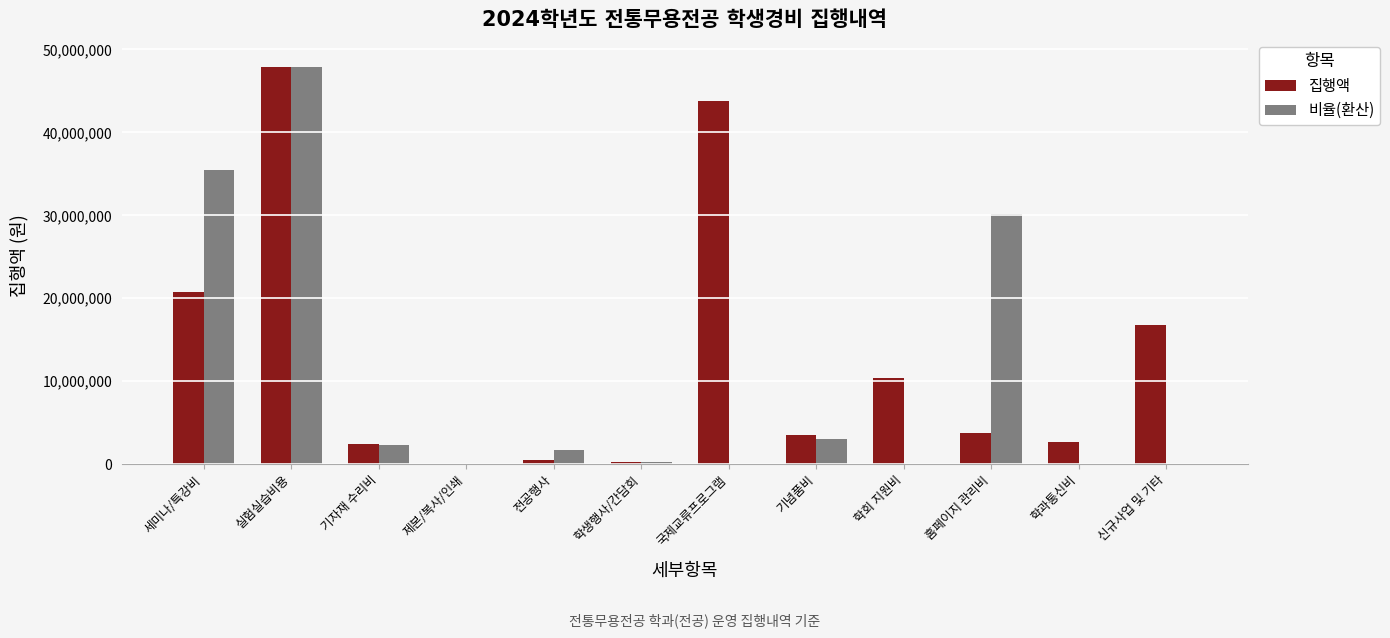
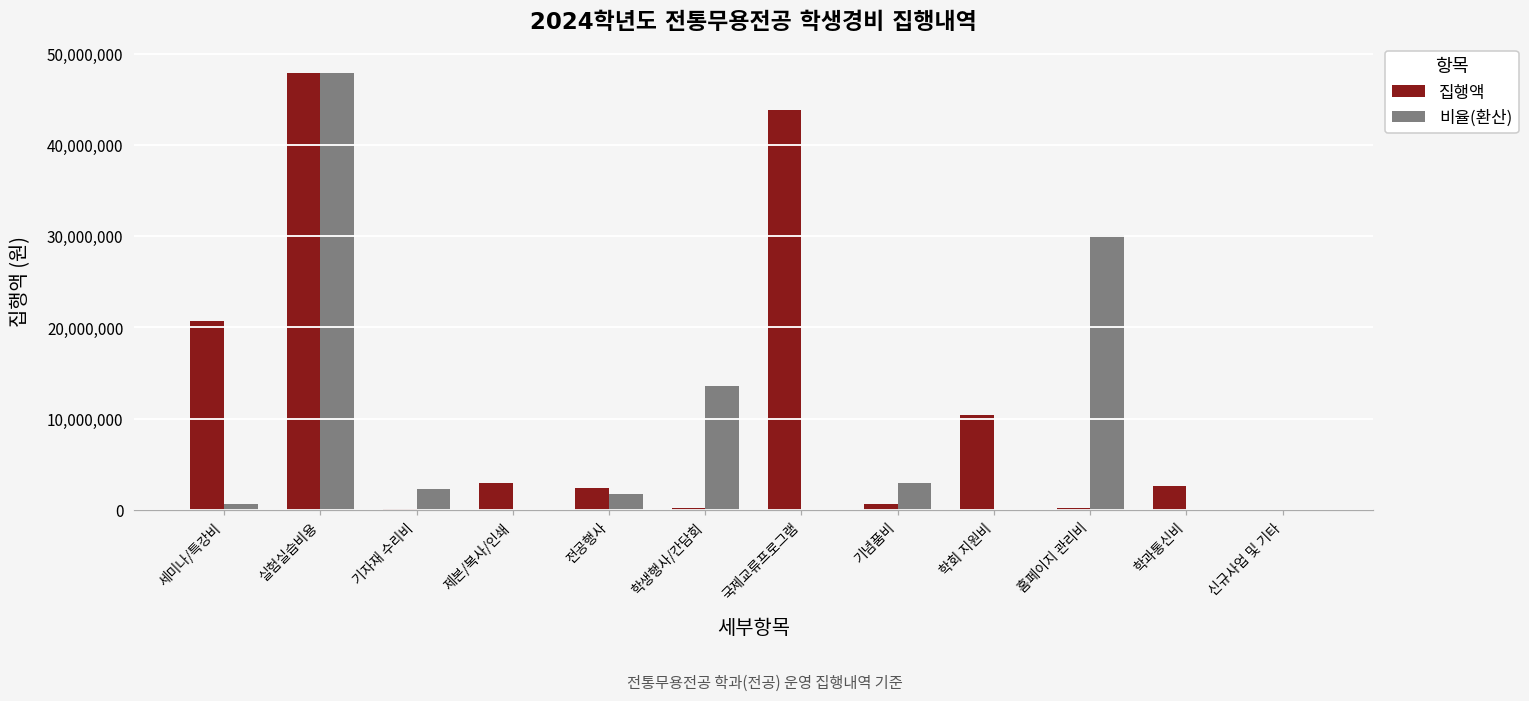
비율(환산), 세미나/특강비: 35,000,000 -> 1,000,000
집행액, 기자재 수리비: 2,000,000 -> 0
집행액, 제본/복사/인쇄: 0 -> 3,000,000
집행액, 전공행사: 1,000,000 -> 2,000,000
비율(환산), 학생행사/간담회: 0 -> 14,000,000
집행액, 기념품비: 4,000,000 -> 1,000,000
집행액, 홈페이지 관리비: 4,000,000 -> 0
집행액, 신규사업 및 기타: 17,000,000 -> 0
